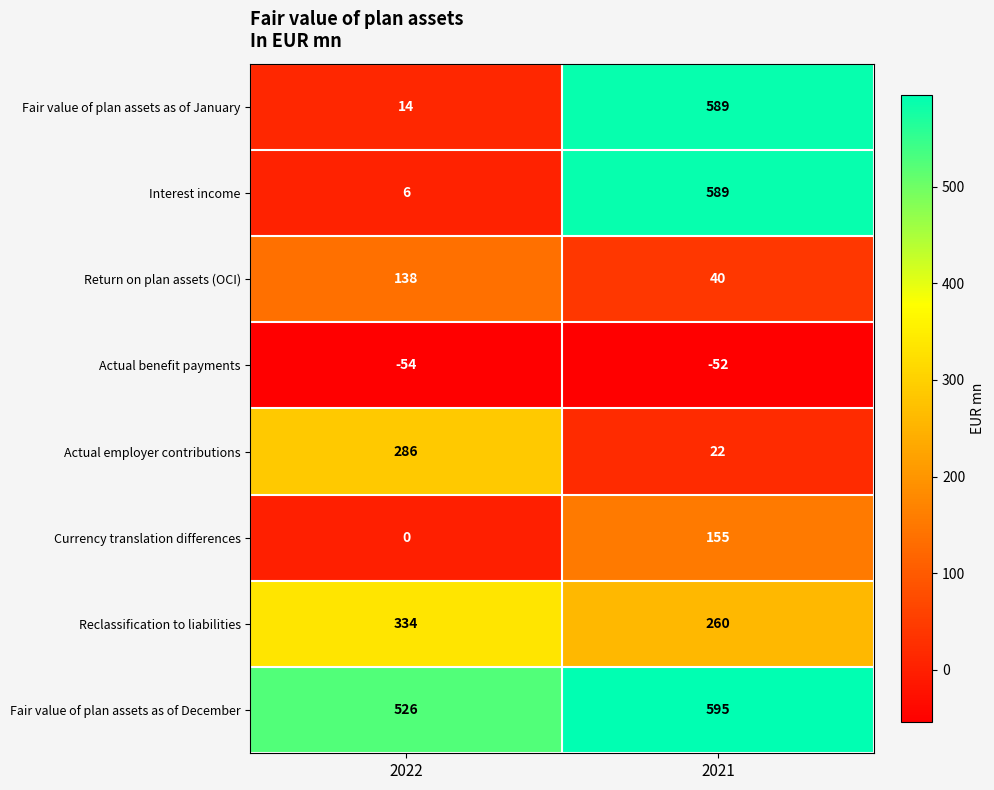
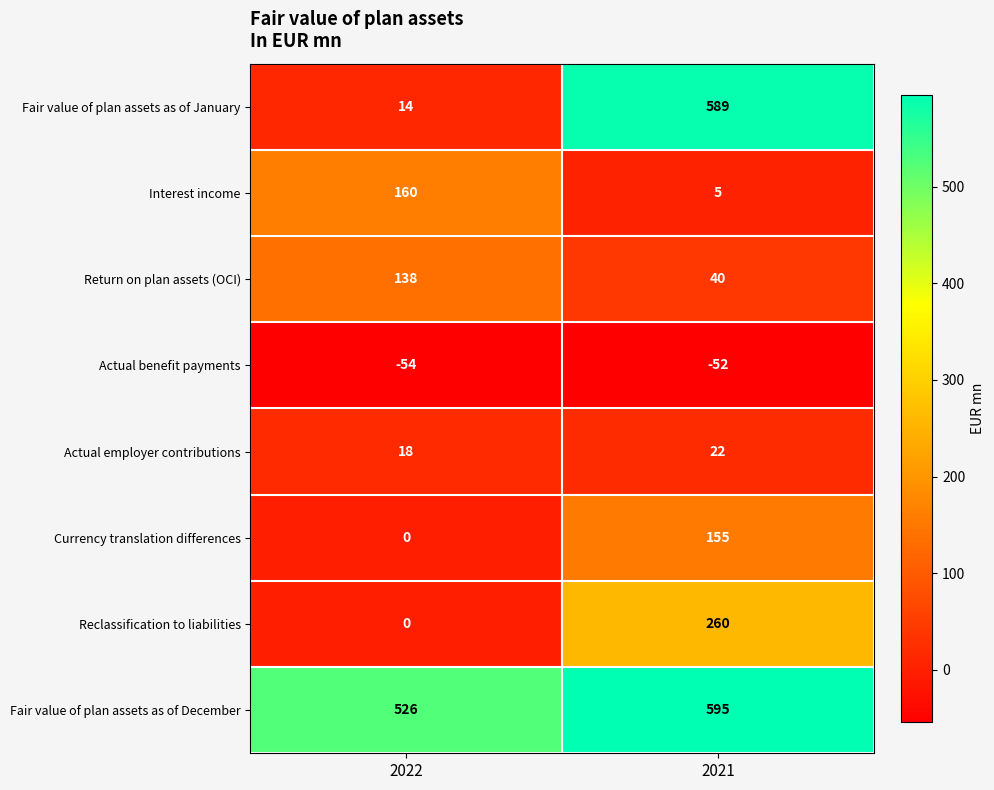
Interest income, 2022: 6 -> 160
Interest income, 2021: 589 -> 5
Actual employer contributions, 2022: 286 -> 18
Reclassification to liabilities, 2022: 334 -> 0
